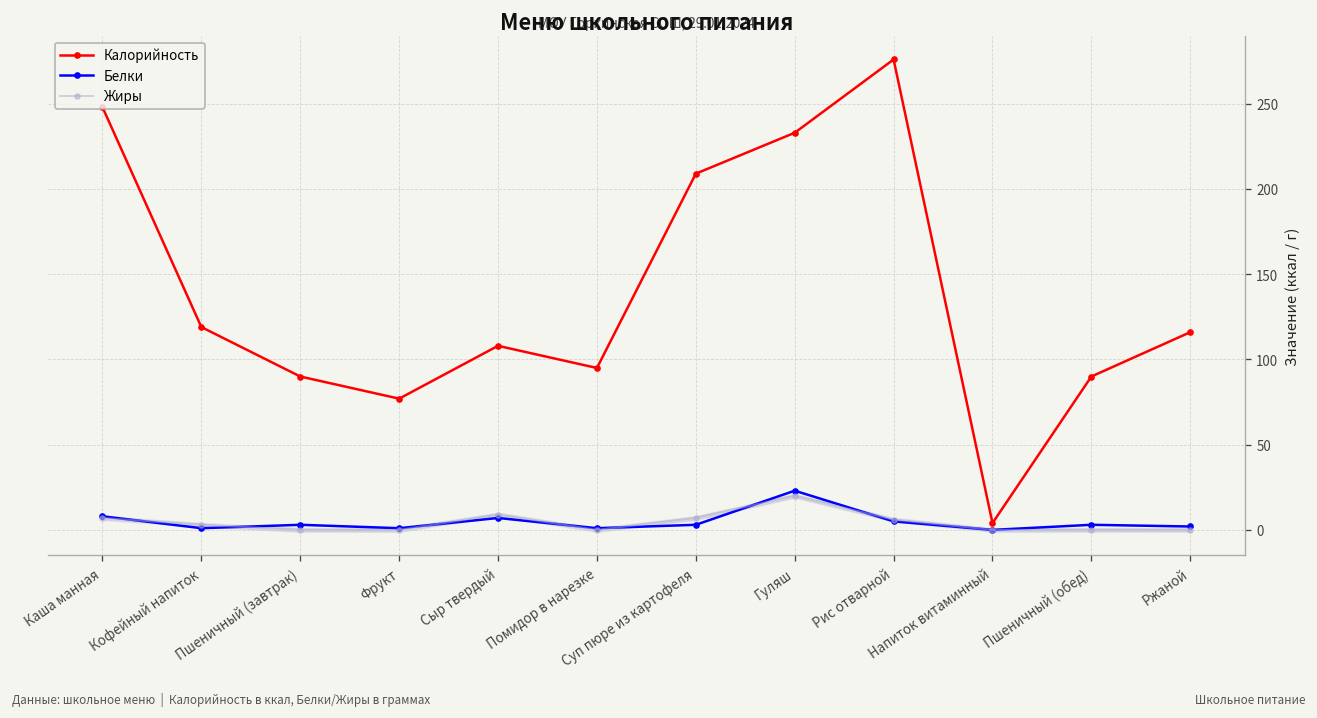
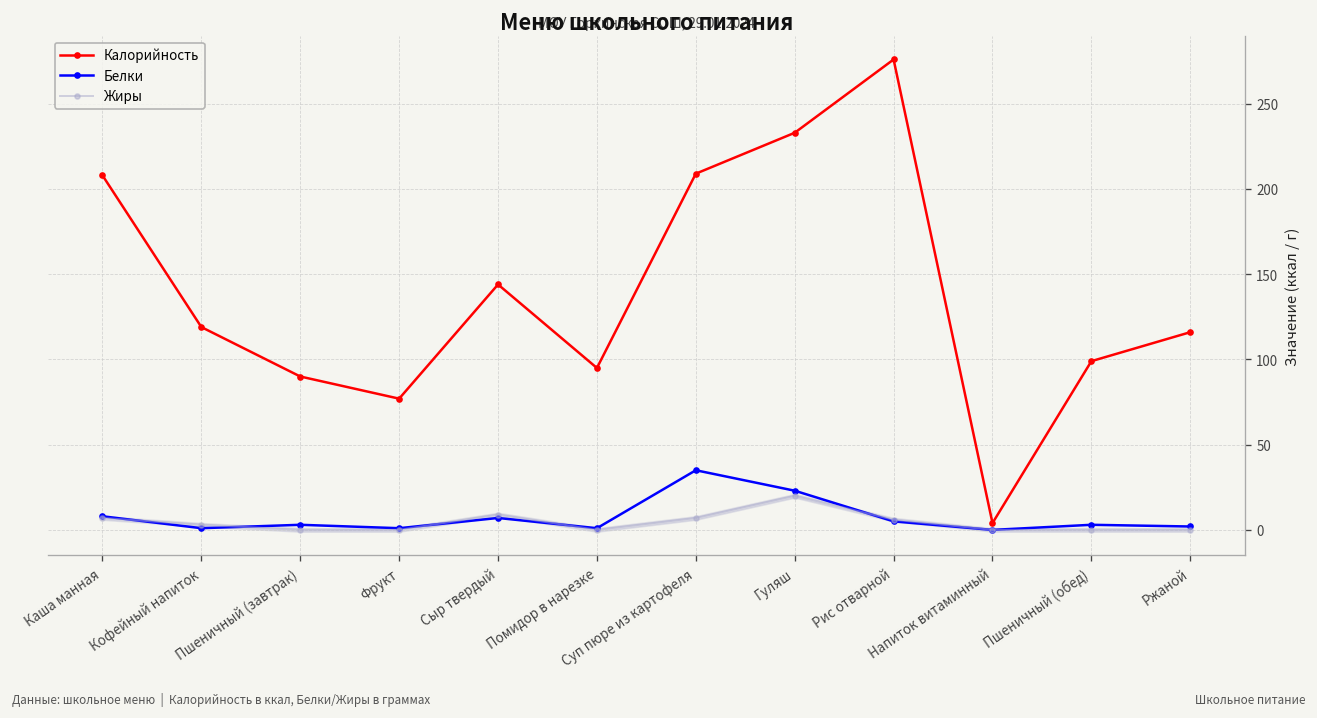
Калорийность, Каша манная: 248 -> 208
Калорийность, Сыр твердый: 108 -> 144
Белки, Суп пюре из картофеля: 3 -> 35
Калорийность, Пшеничный (обед): 90 -> 99
